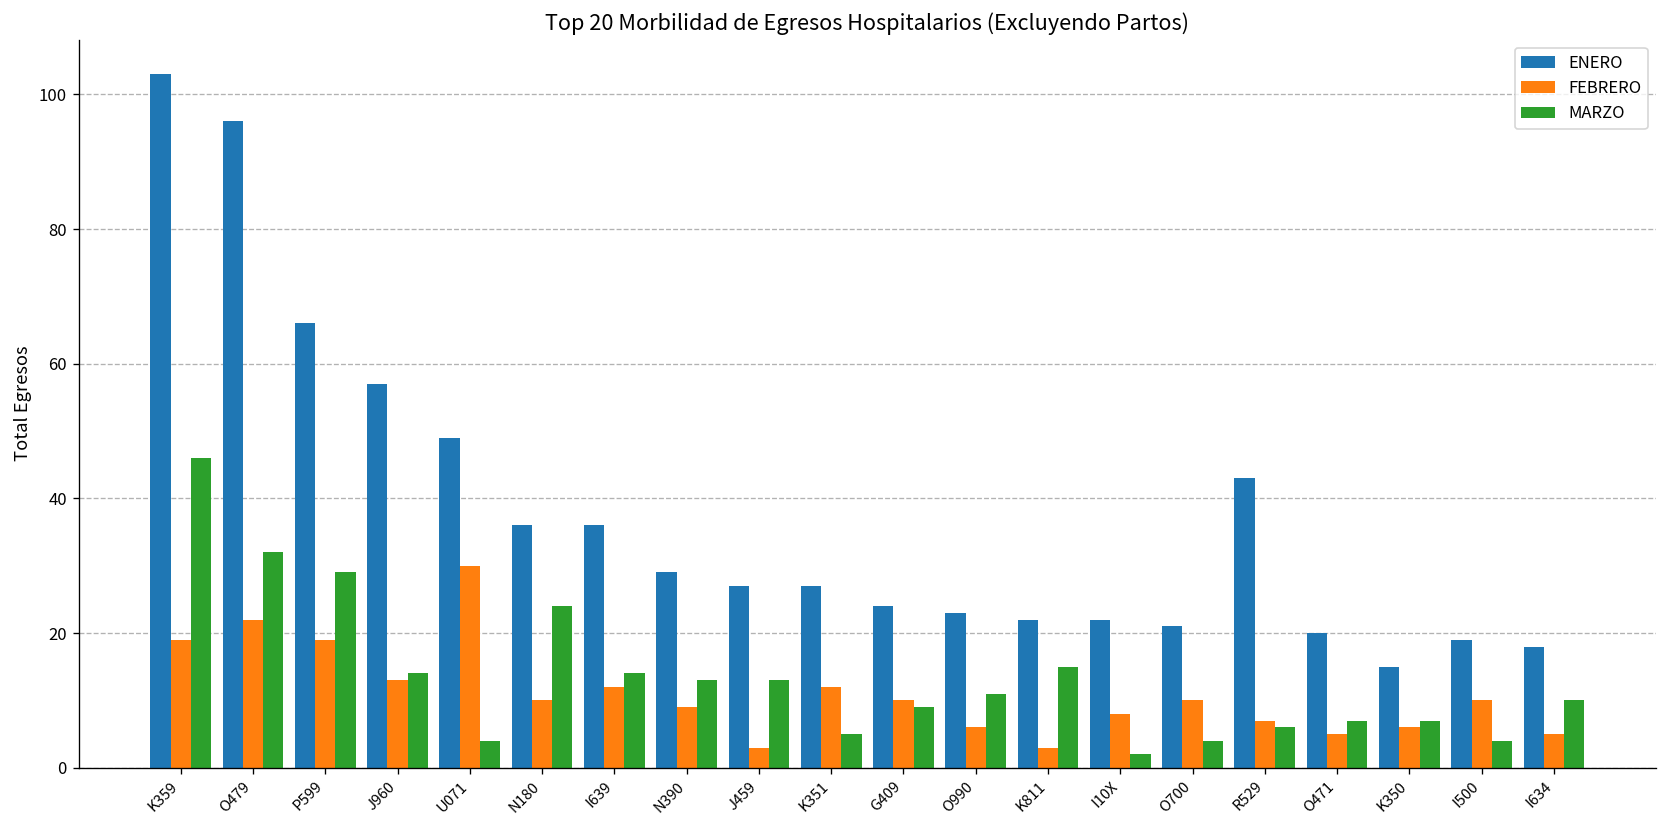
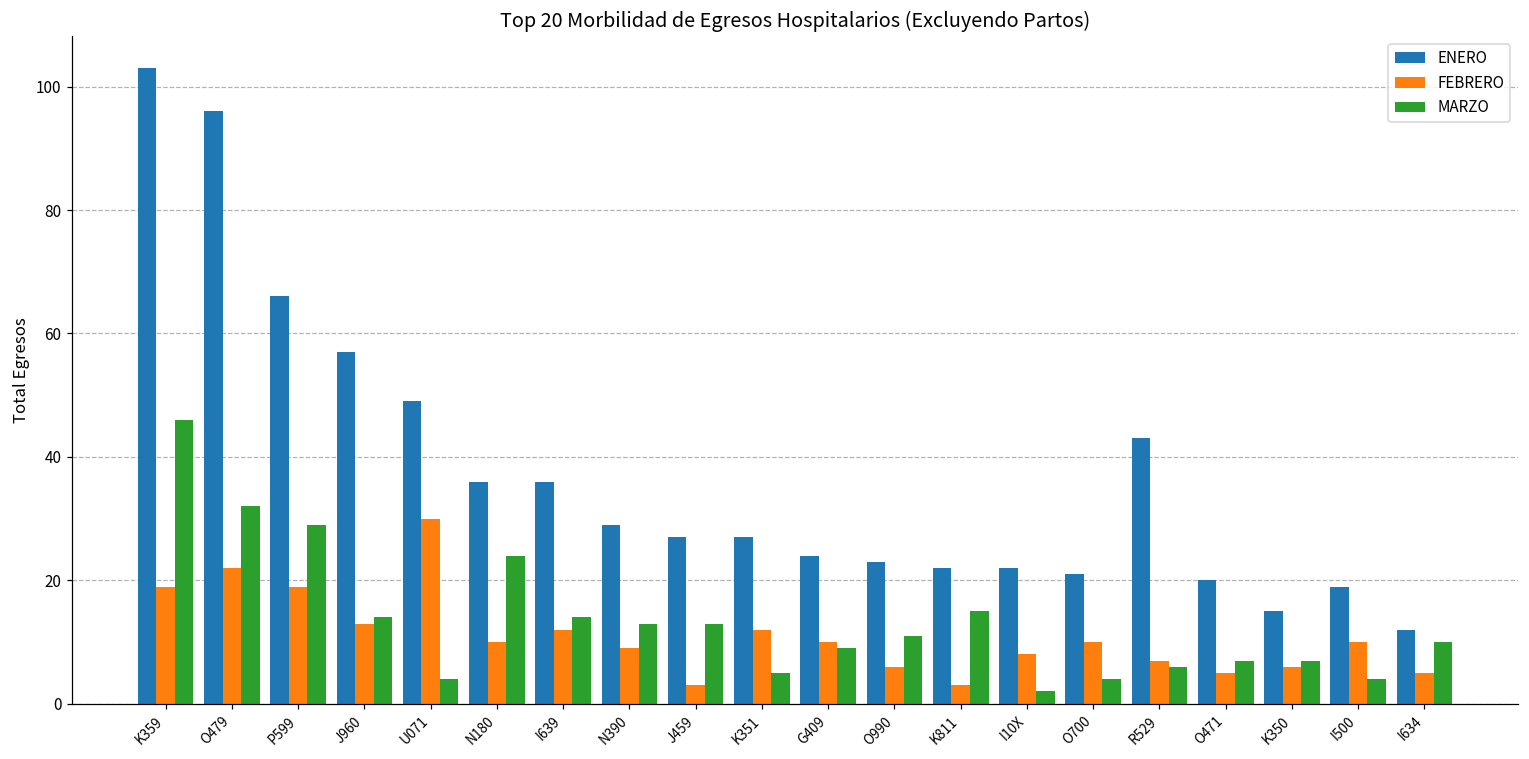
ENERO, I634: 18 -> 12
